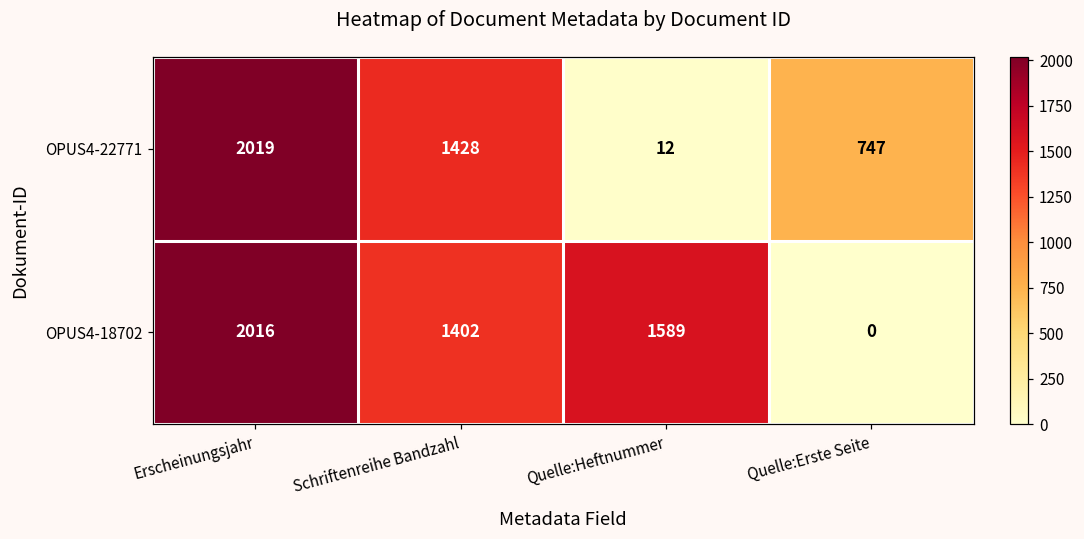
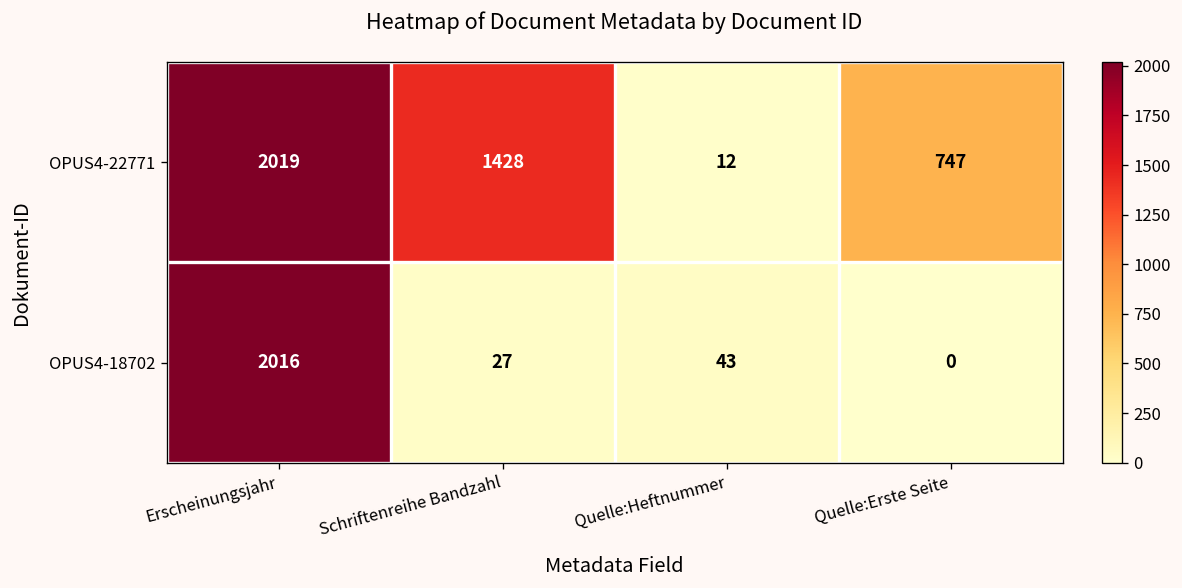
OPUS4-18702, Schriftenreihe Bandzahl: 1402 -> 27
OPUS4-18702, Quelle:Heftnummer: 1589 -> 43
